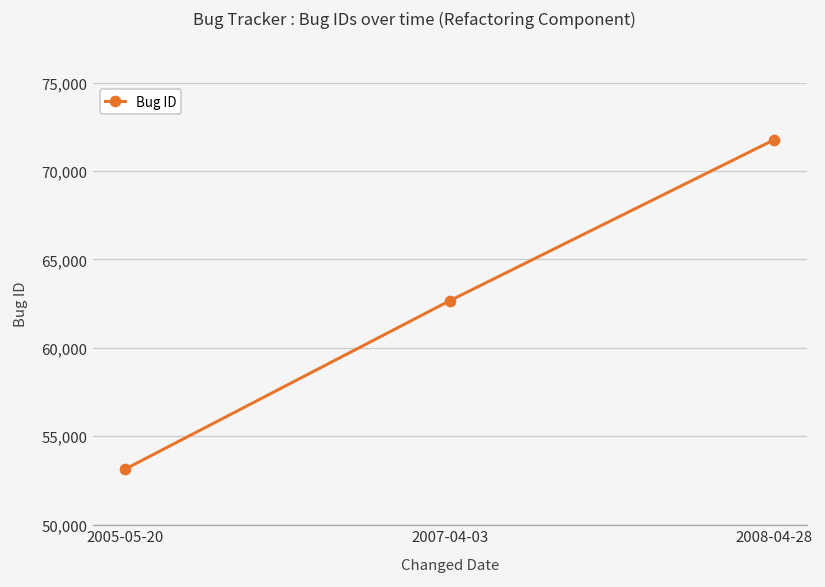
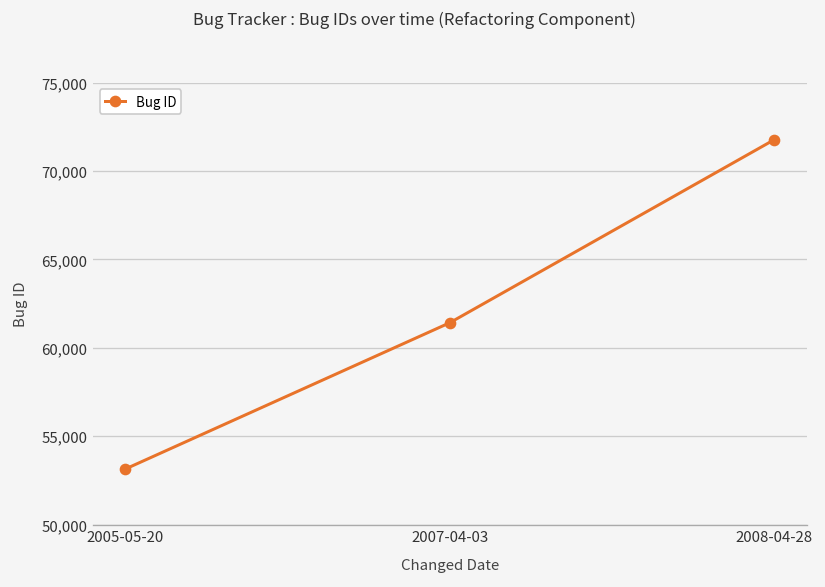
2007-04-03: 62,700 -> 61,400
